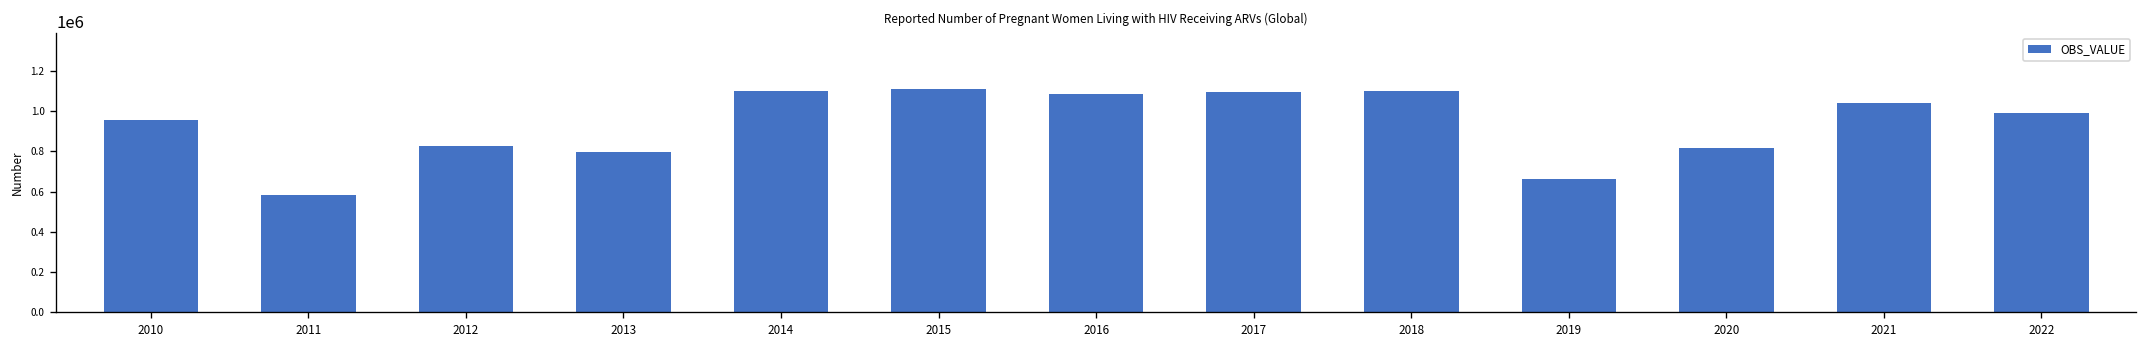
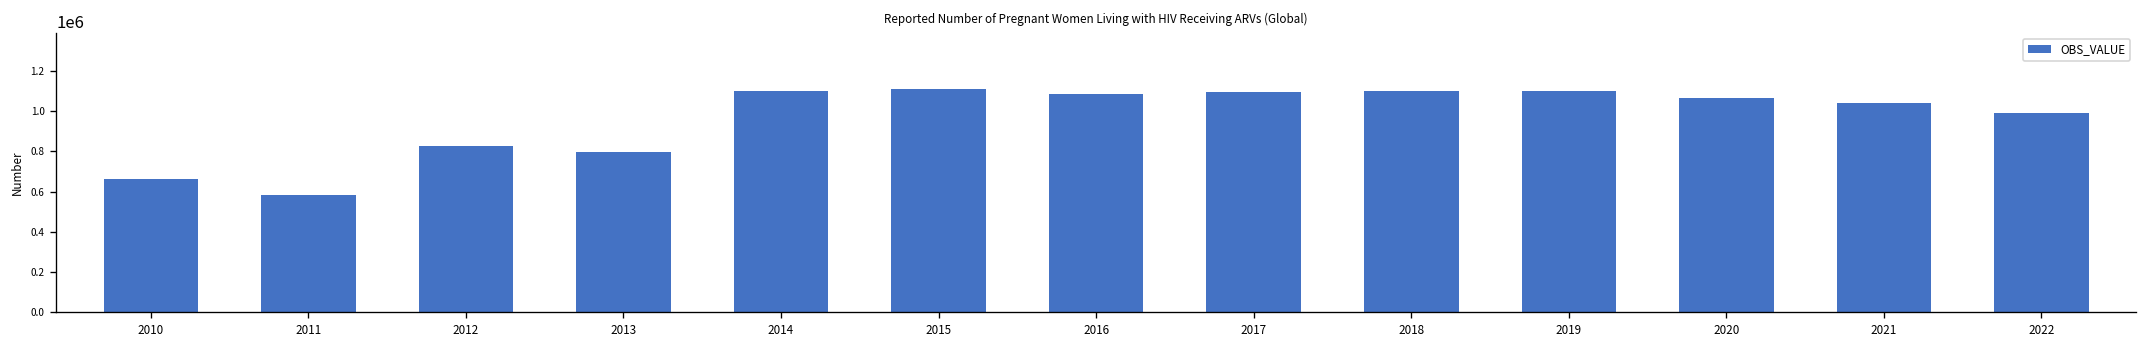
2010: 960000 -> 660000
2019: 660000 -> 1100000
2020: 820000 -> 1070000
